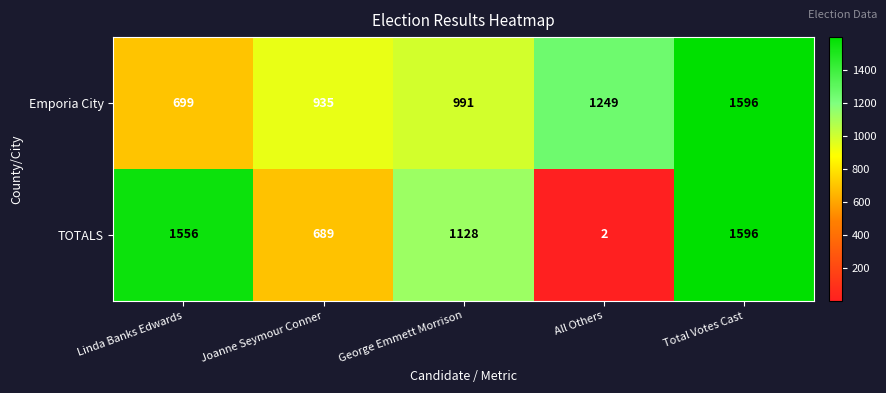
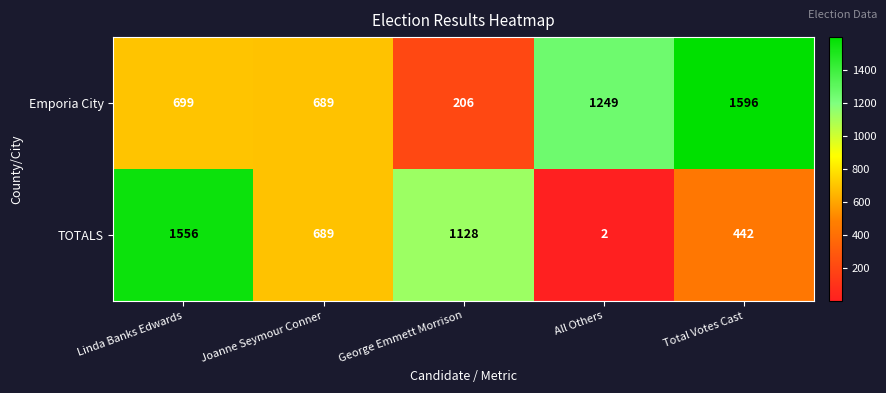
Emporia City, Joanne Seymour Conner: 935 -> 689
Emporia City, George Emmett Morrison: 991 -> 206
TOTALS, Total Votes Cast: 1596 -> 442
